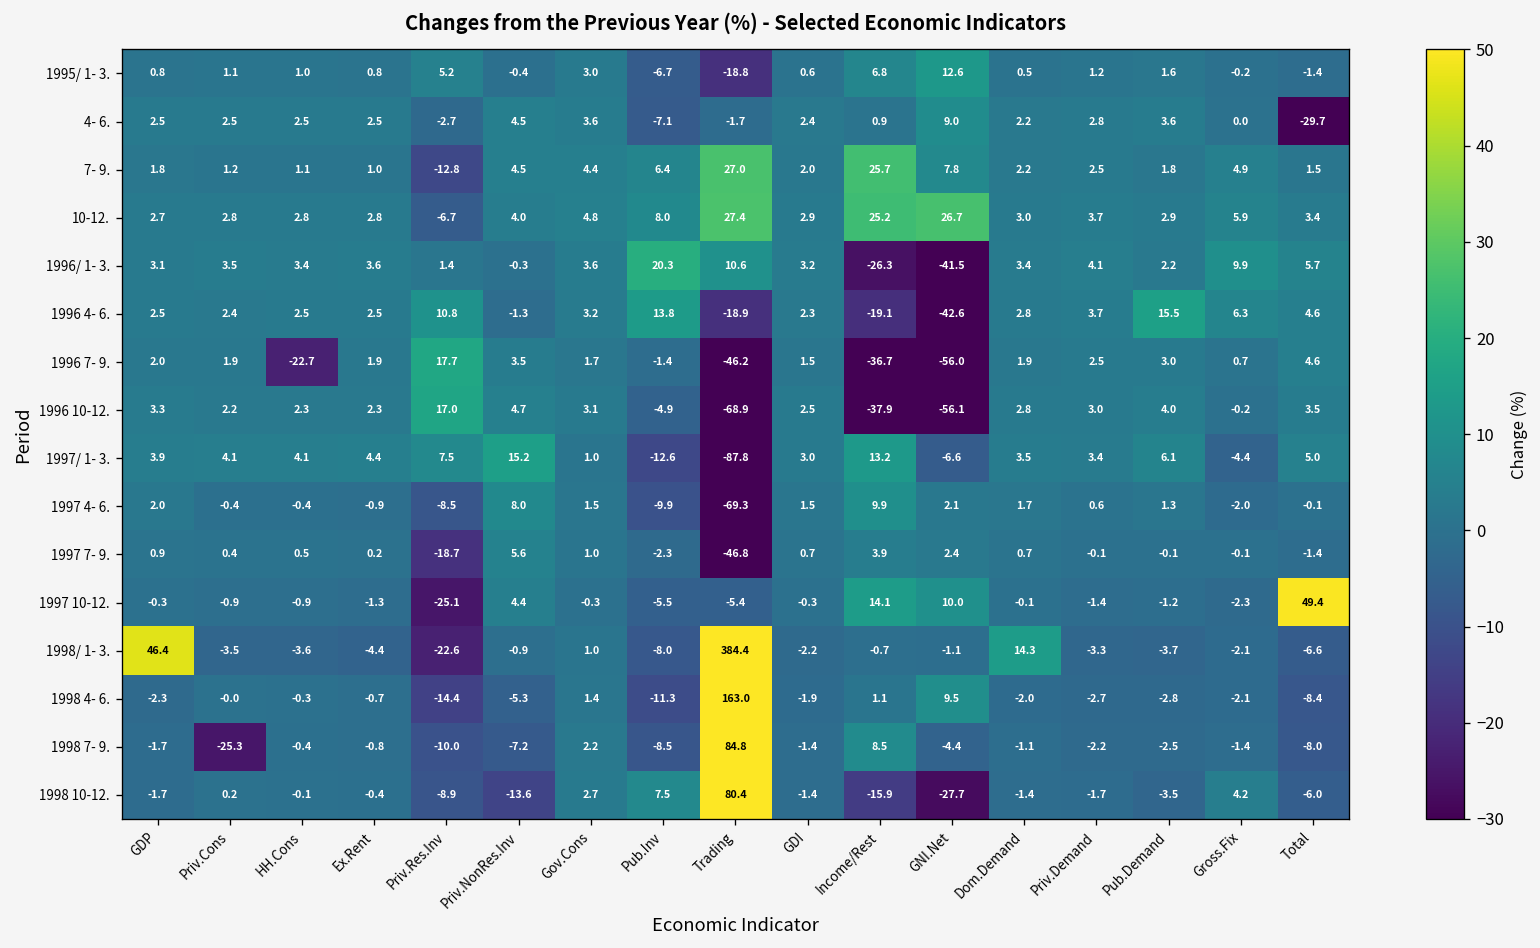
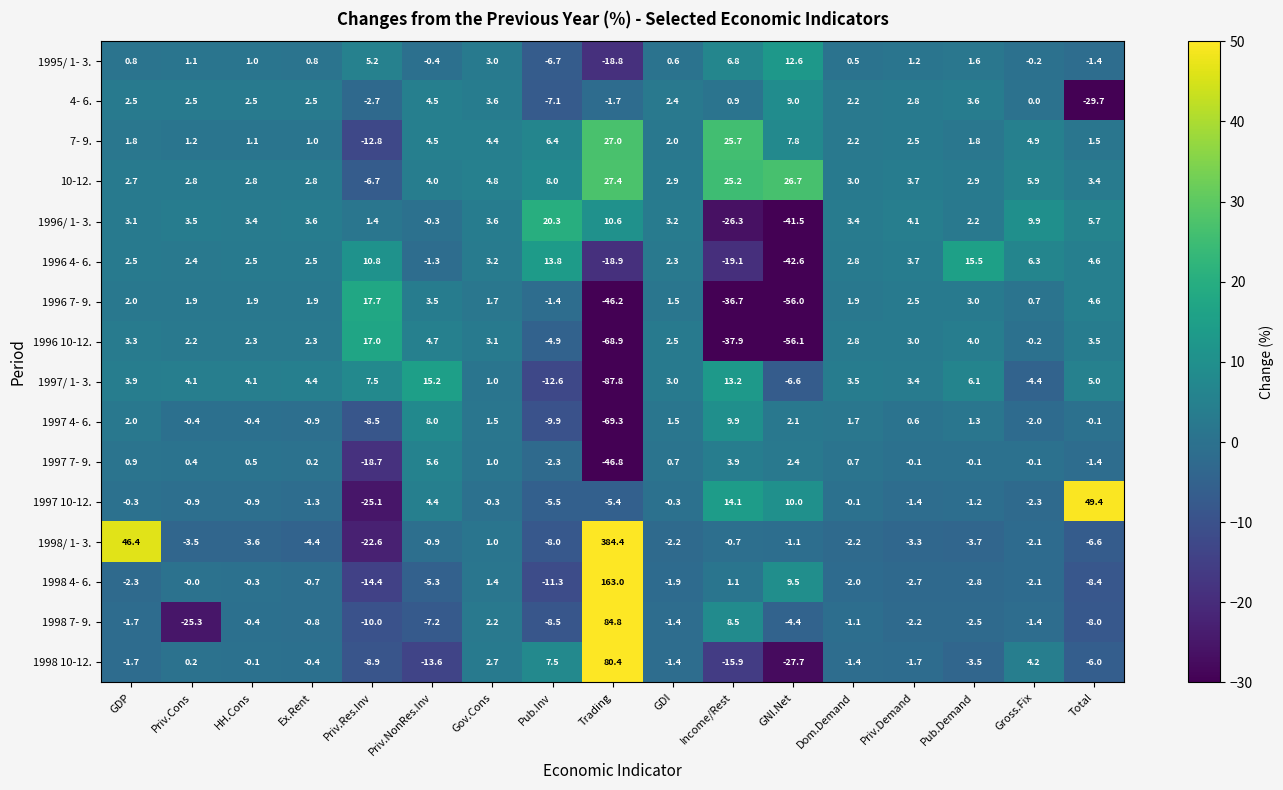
1996 7- 9., HH.Cons: -22.7 -> 1.9
1998/ 1- 3., Dom.Demand: 14.3 -> -2.2
